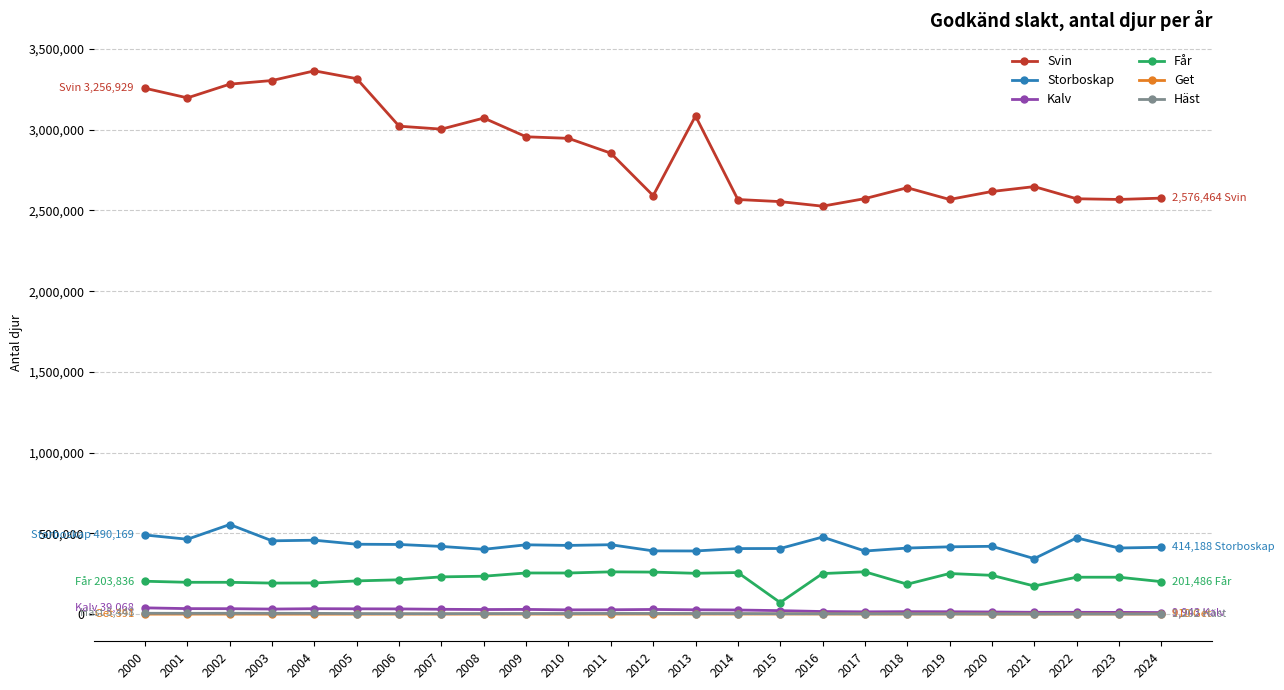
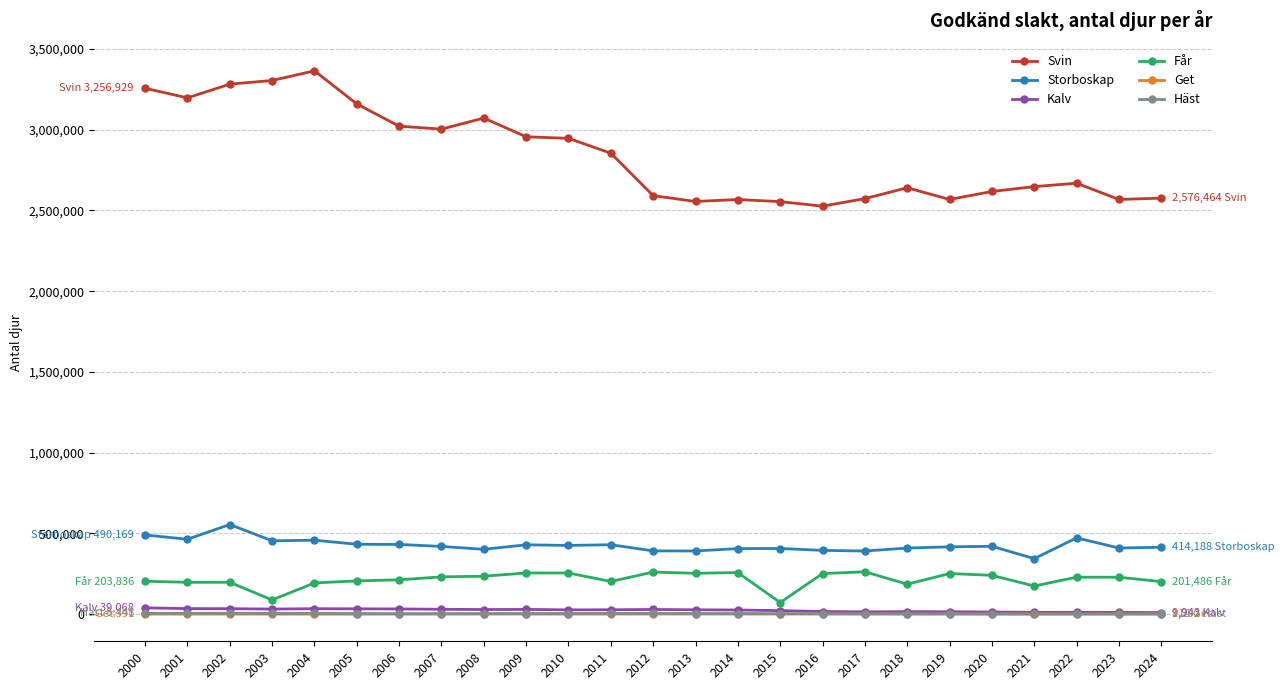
Får, 2003: 190,000 -> 90,000
Svin, 2005: 3,320,000 -> 3,160,000
Får, 2011: 260,000 -> 200,000
Svin, 2013: 3,090,000 -> 2,560,000
Storboskap, 2016: 480,000 -> 390,000
Svin, 2022: 2,570,000 -> 2,670,000
